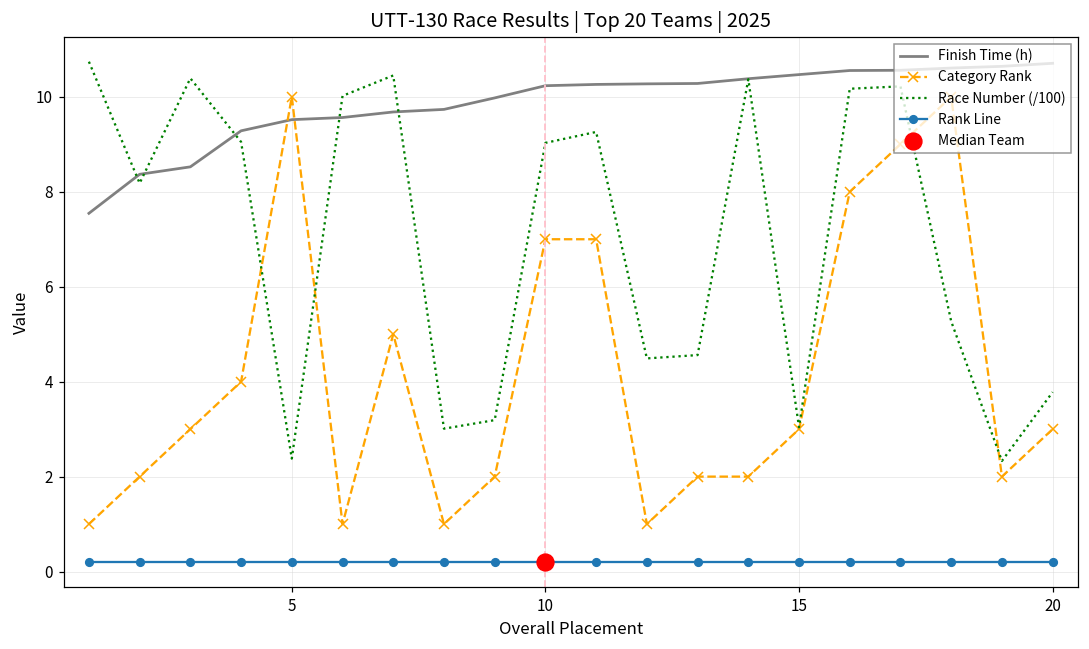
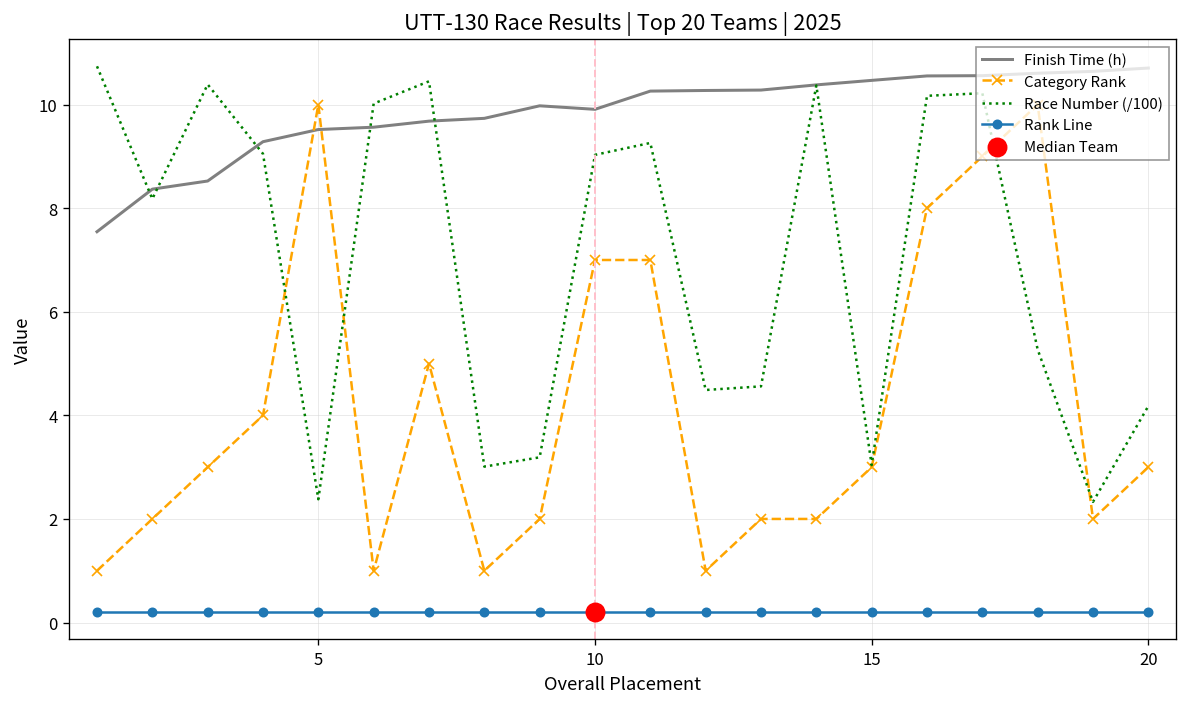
Finish Time (h), 10: 10.2 -> 9.9
Race Number (/100), 20: 3.8 -> 4.2
